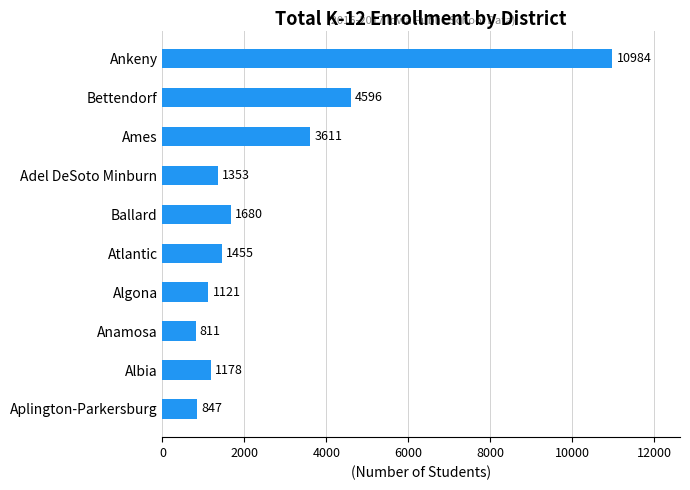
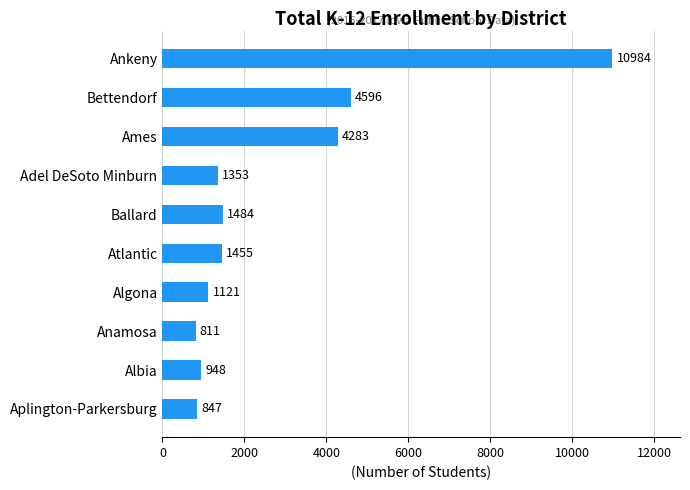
Ames: 3611 -> 4283
Ballard: 1680 -> 1484
Albia: 1178 -> 948
